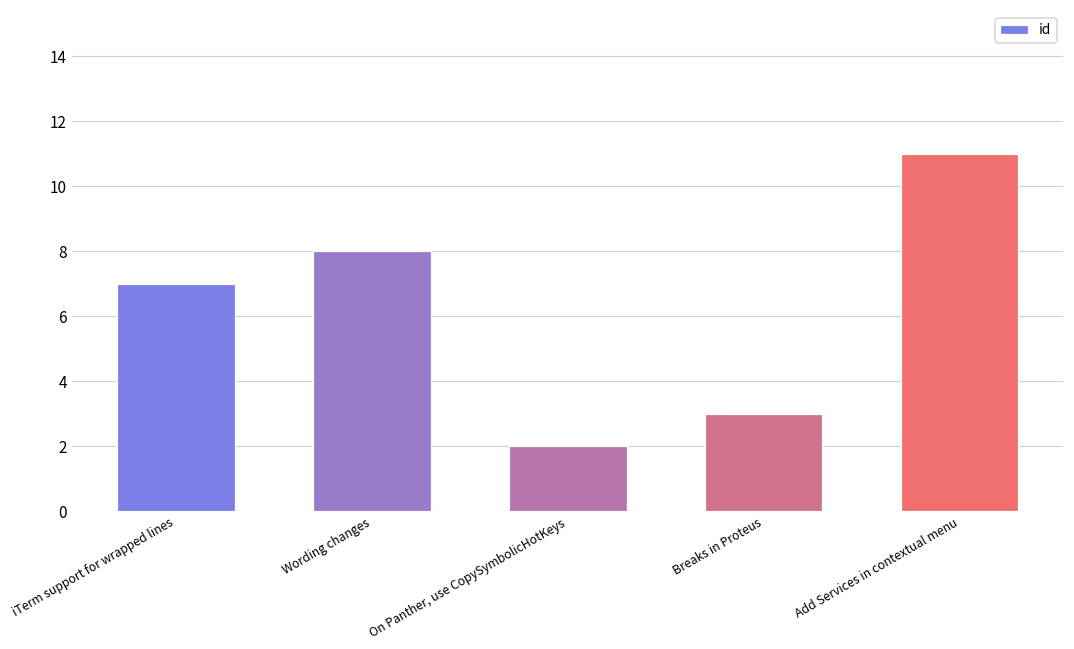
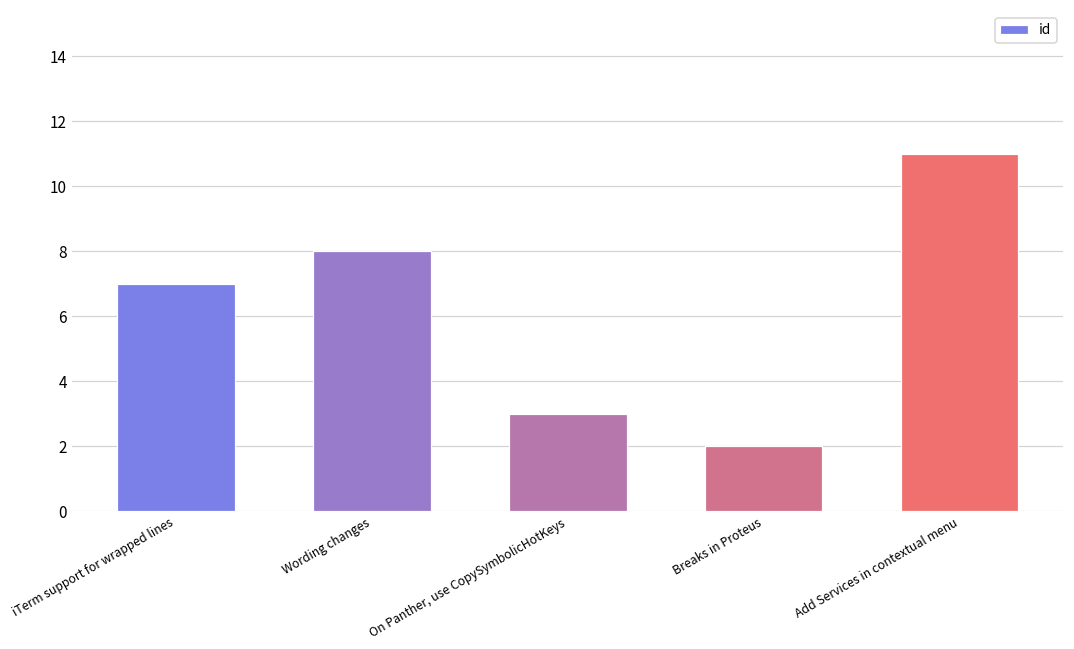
On Panther, use CopySymbolicHotKeys: 2 -> 3
Breaks in Proteus: 3 -> 2
